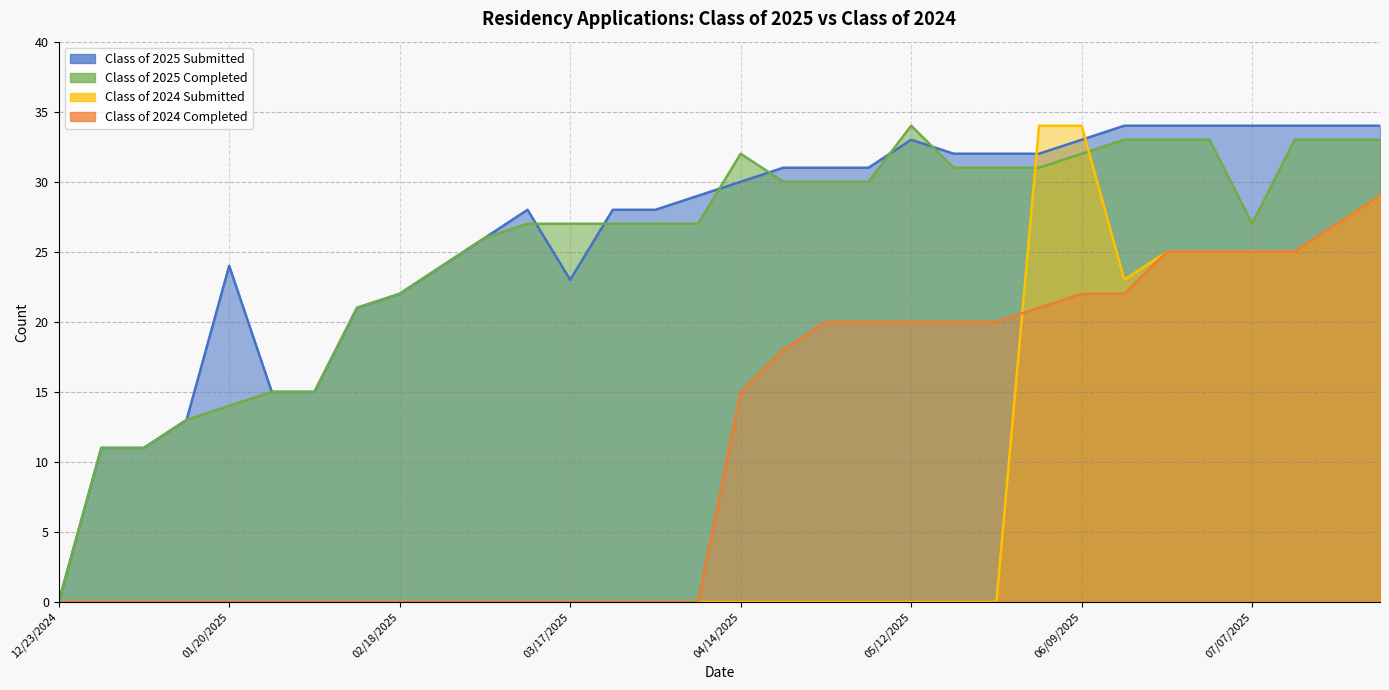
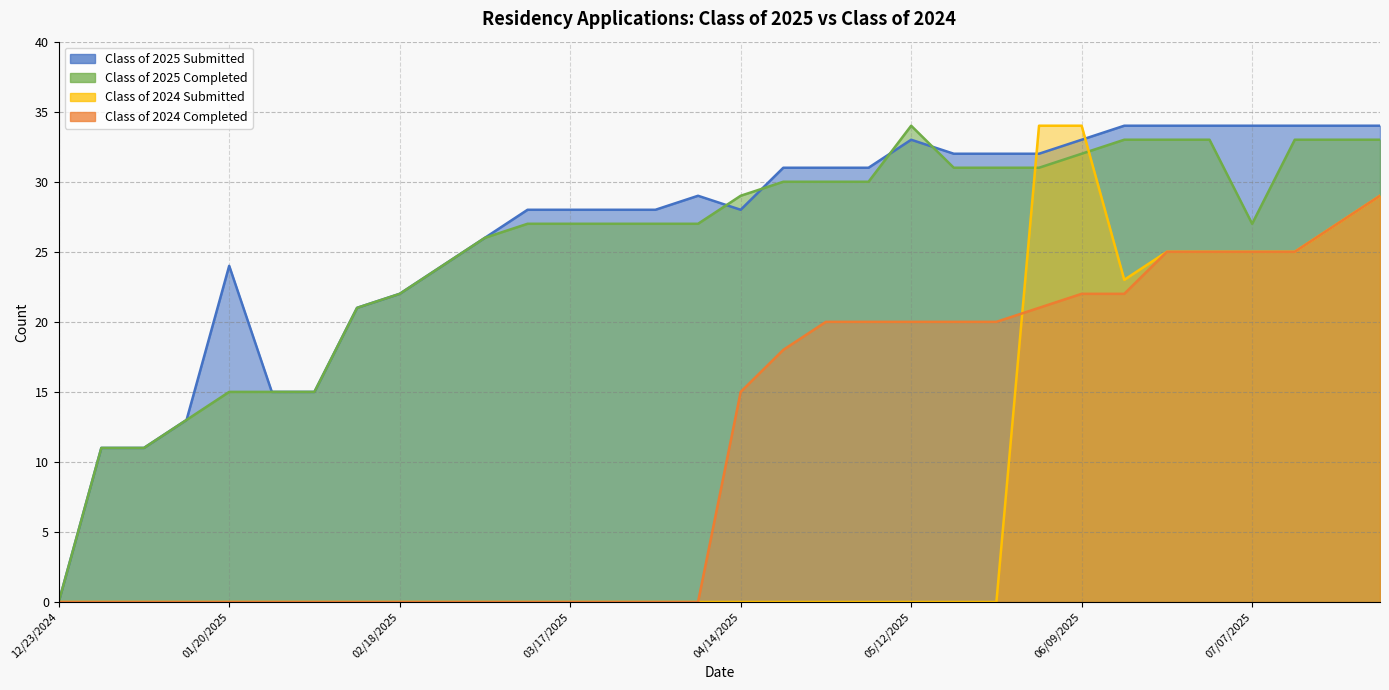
Class of 2025 Completed, 01/20/2025: 14 -> 15
Class of 2025 Submitted, 03/17/2025: 23 -> 28
Class of 2025 Submitted, 04/14/2025: 30 -> 28
Class of 2025 Completed, 04/14/2025: 32 -> 29
